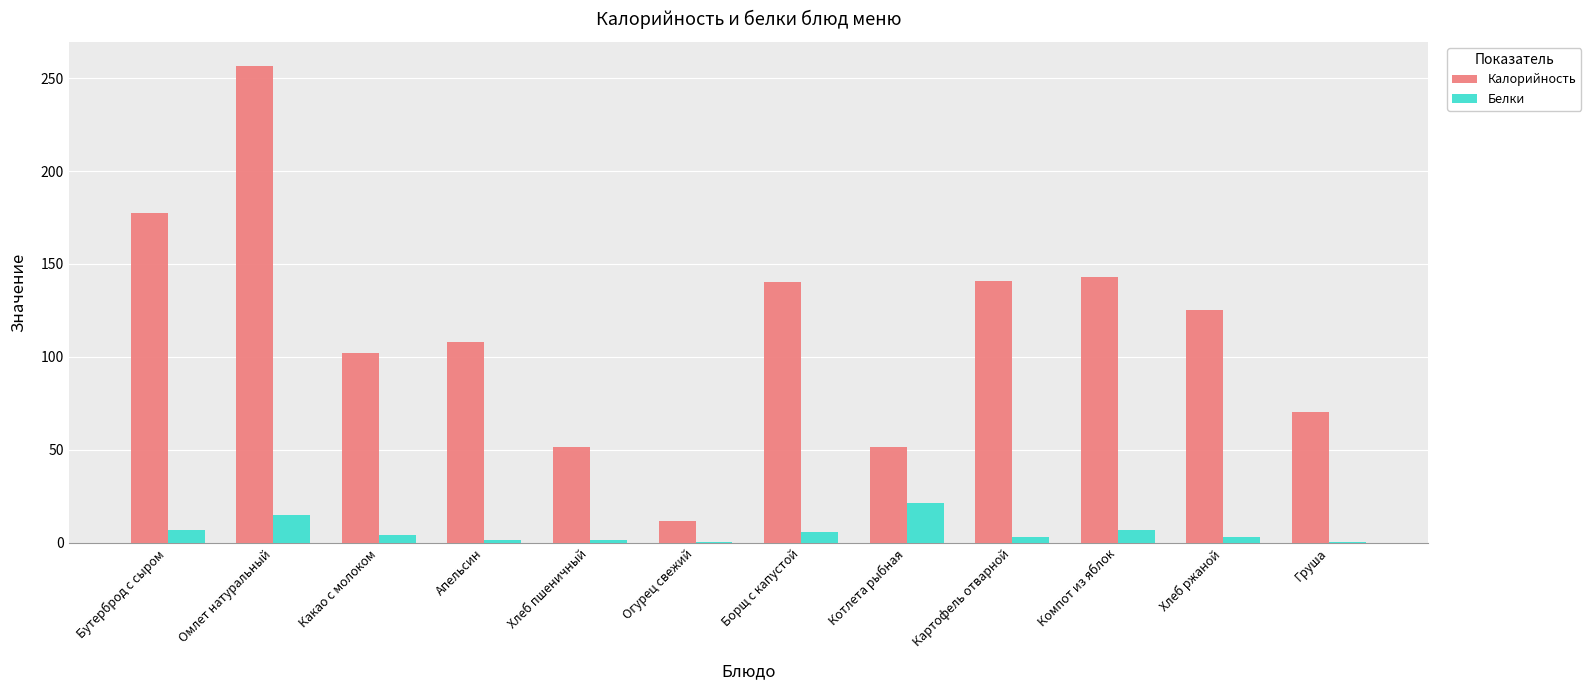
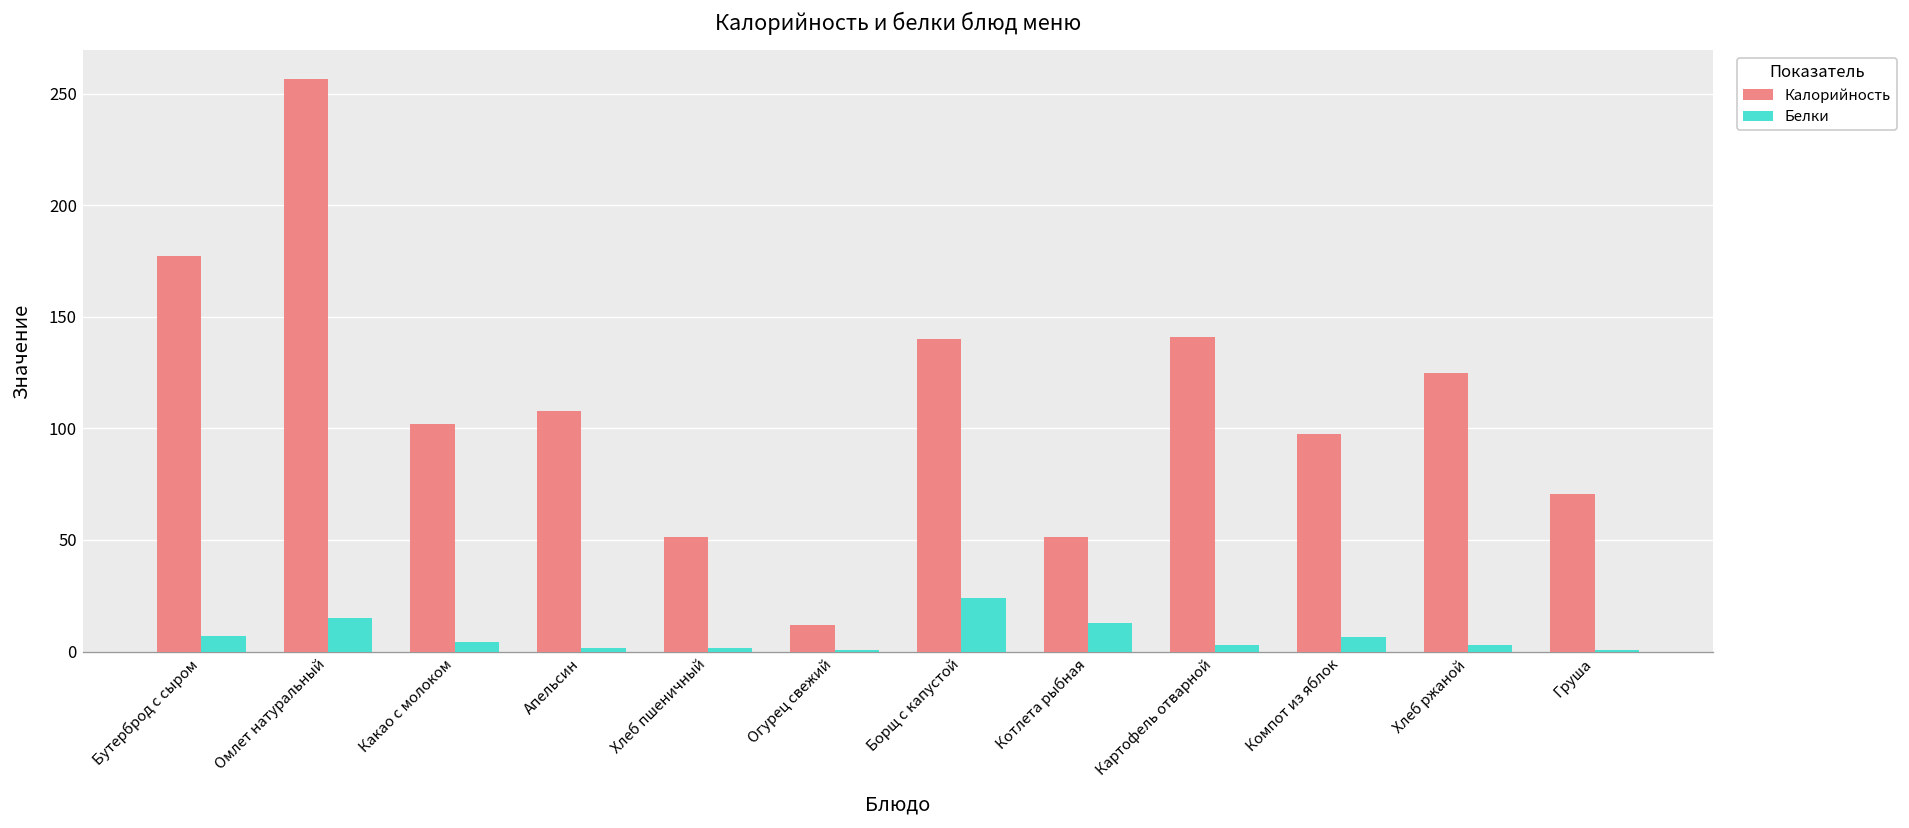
Белки, Борщ с капустой: 6 -> 24
Белки, Котлета рыбная: 22 -> 13
Калорийность, Компот из яблок: 143 -> 98
